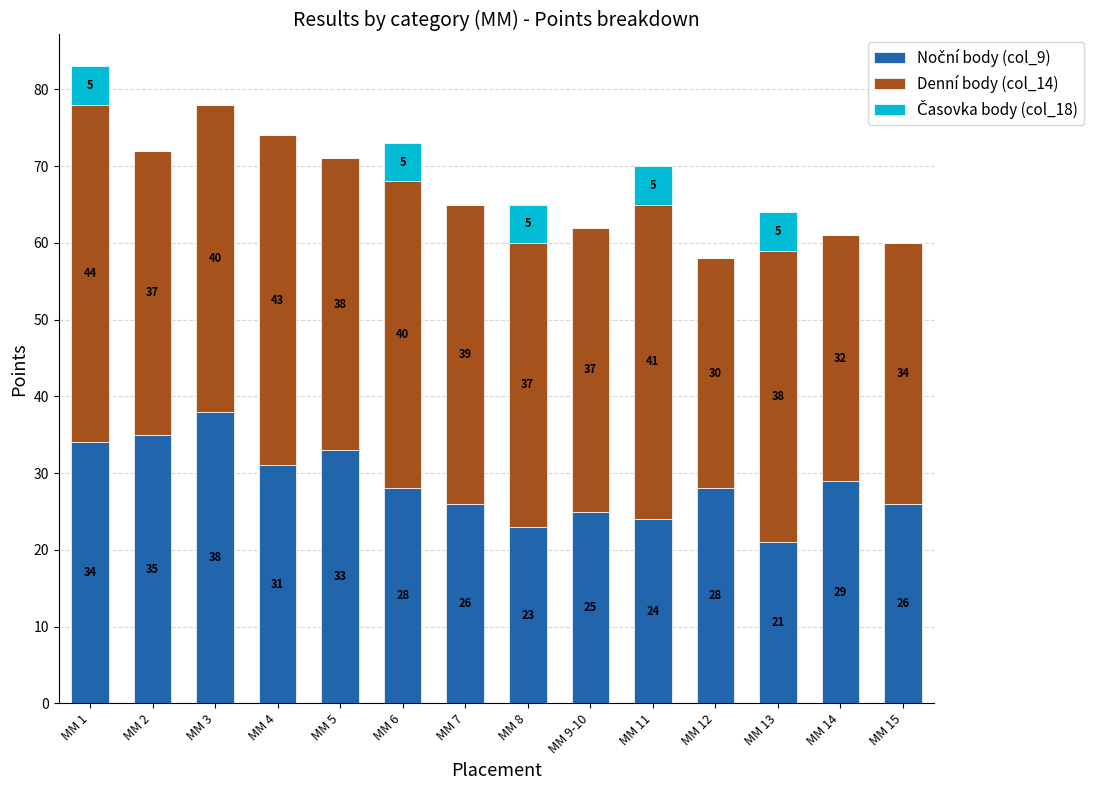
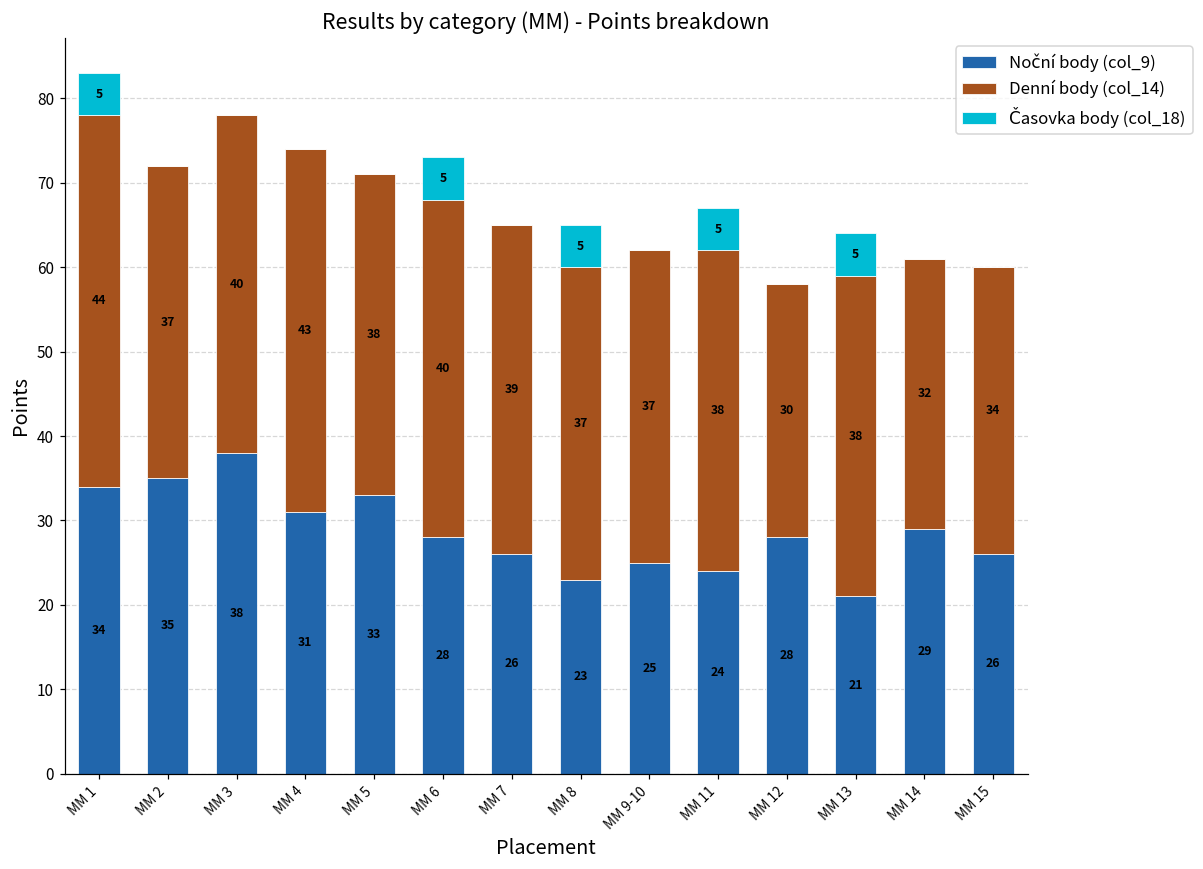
Denní body (col_14), MM 11: 41 -> 38
